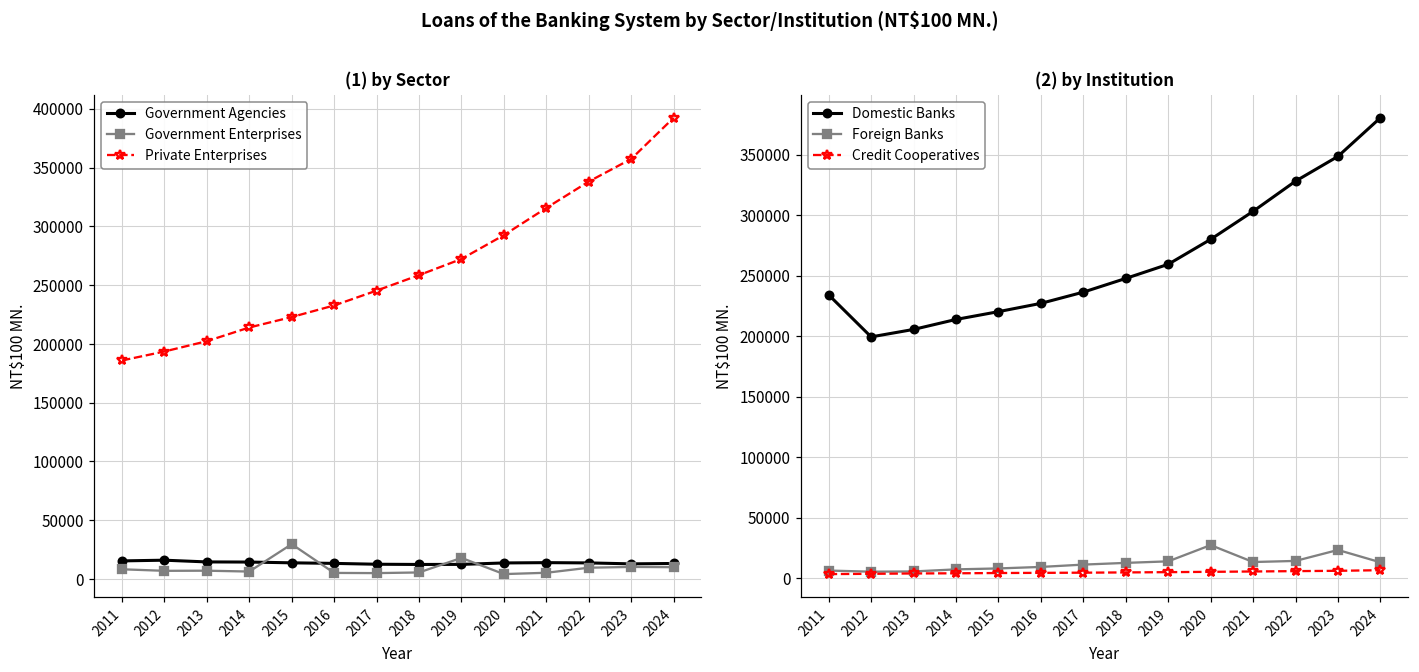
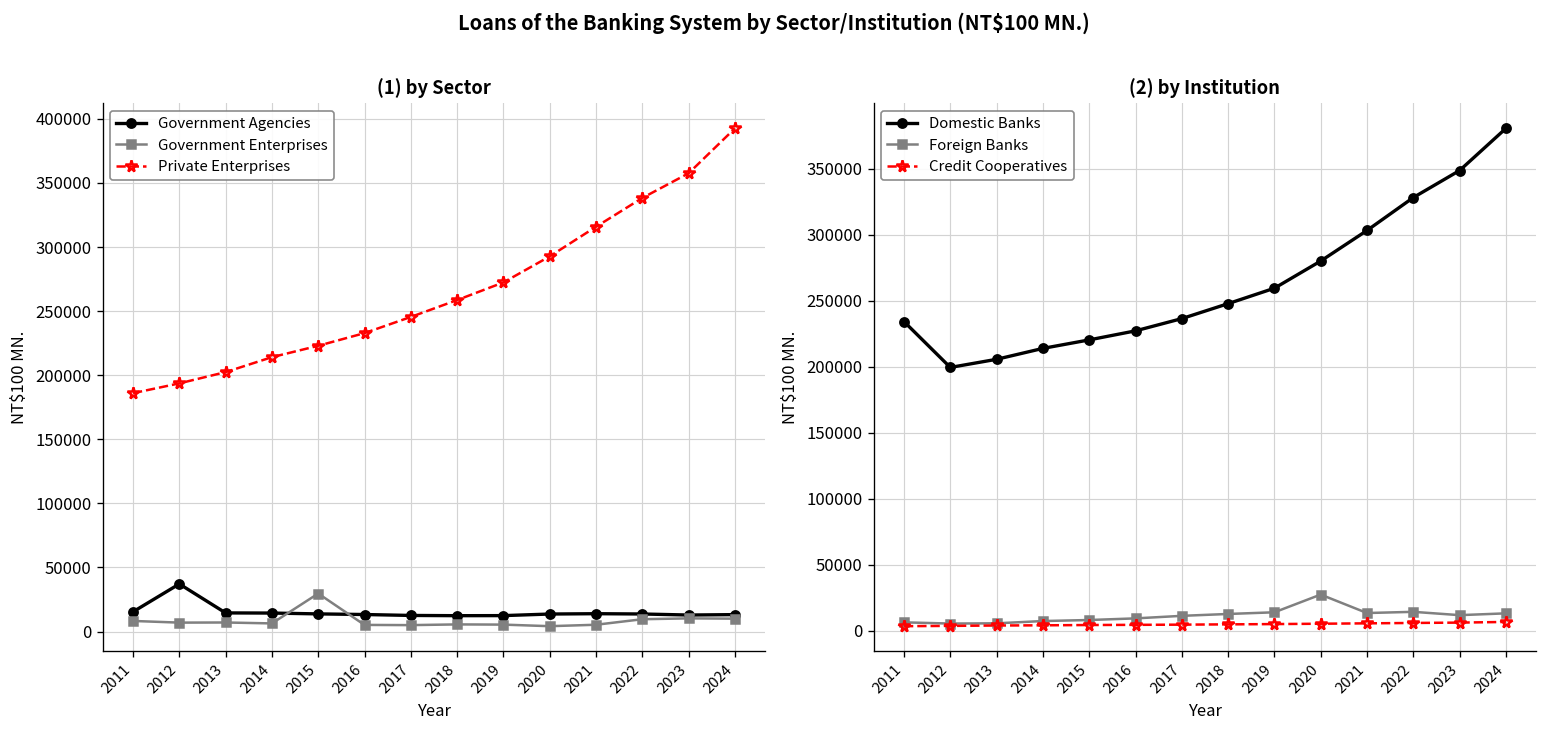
(1) by Sector, Government Agencies, 2012: 16000 -> 37000
(1) by Sector, Government Enterprises, 2019: 18000 -> 5000
(2) by Institution, Foreign Banks, 2023: 23000 -> 12000
